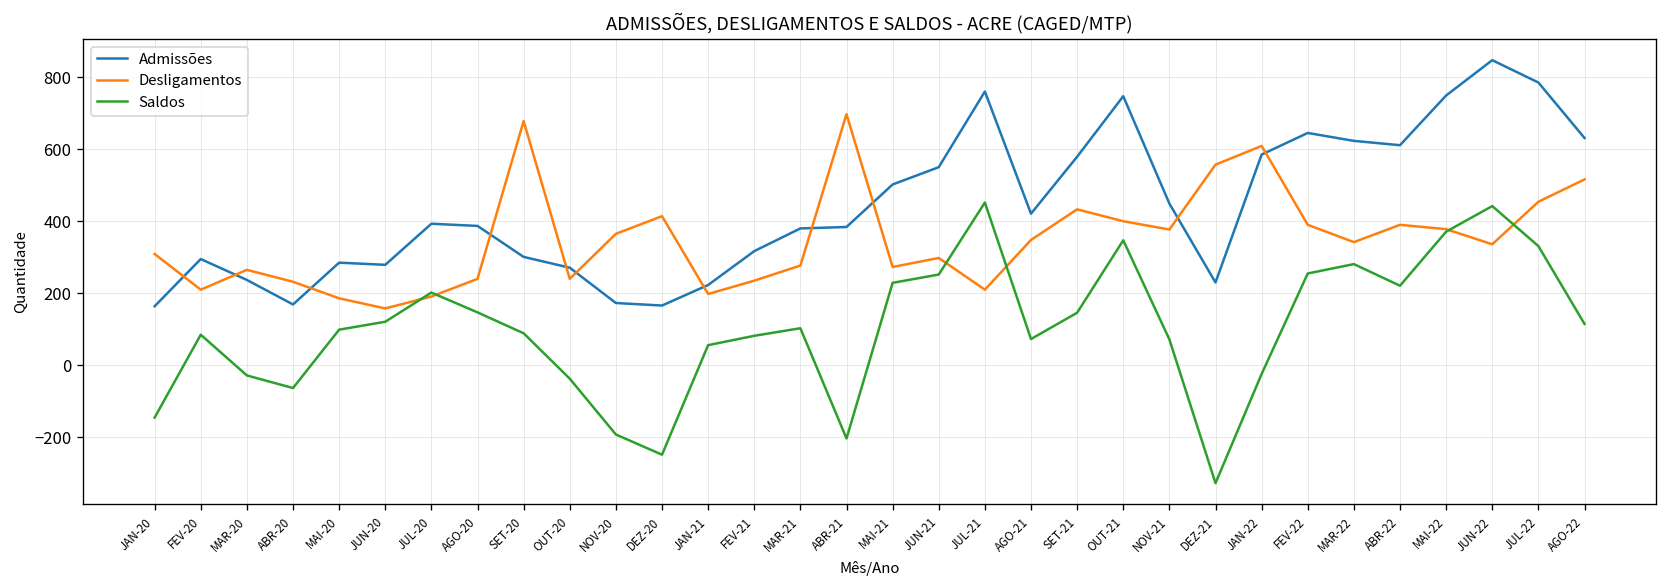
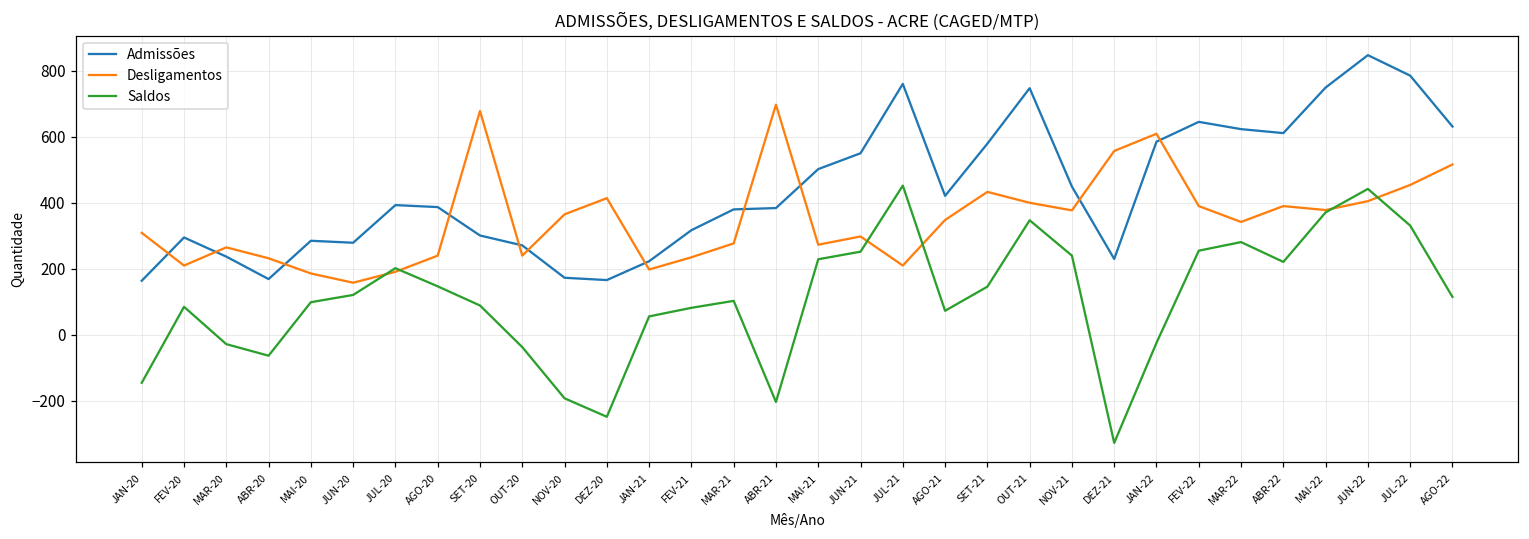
Saldos, NOV-21: 70 -> 240
Desligamentos, JUN-22: 340 -> 410
